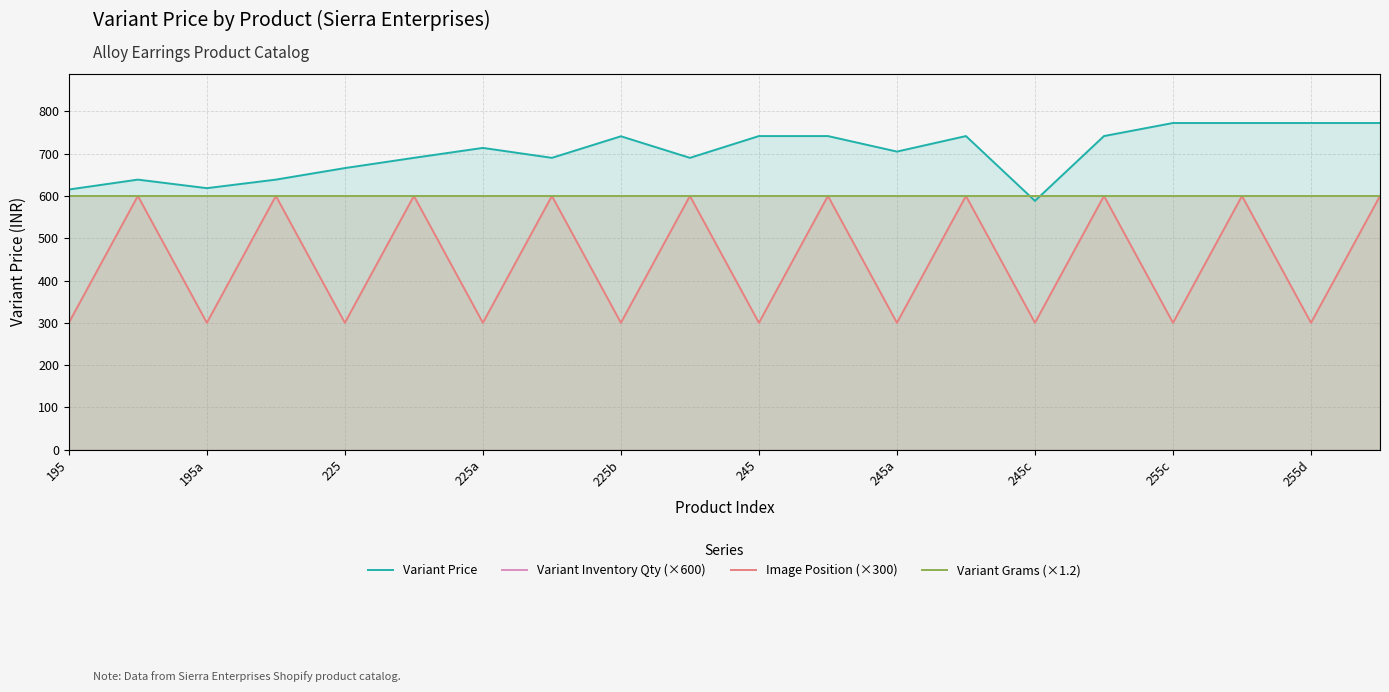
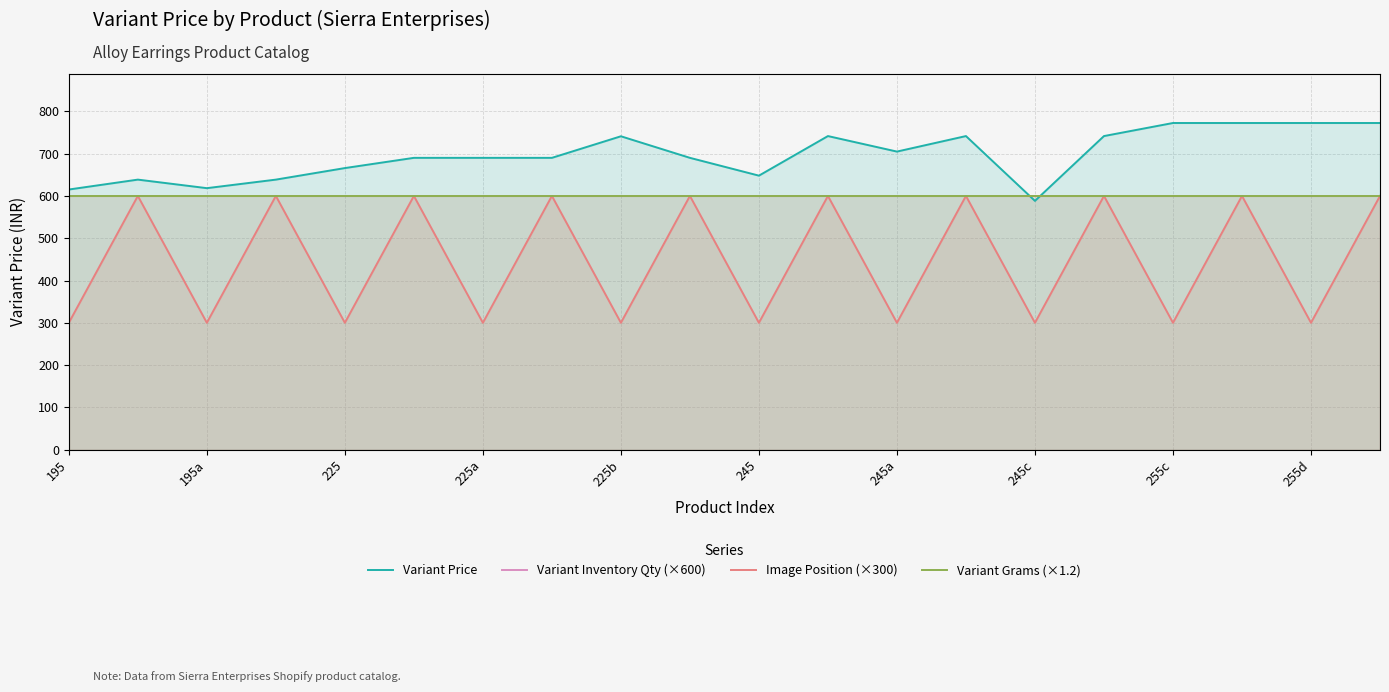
Variant Price, 225a: 710 -> 690
Variant Price, 245: 740 -> 650
